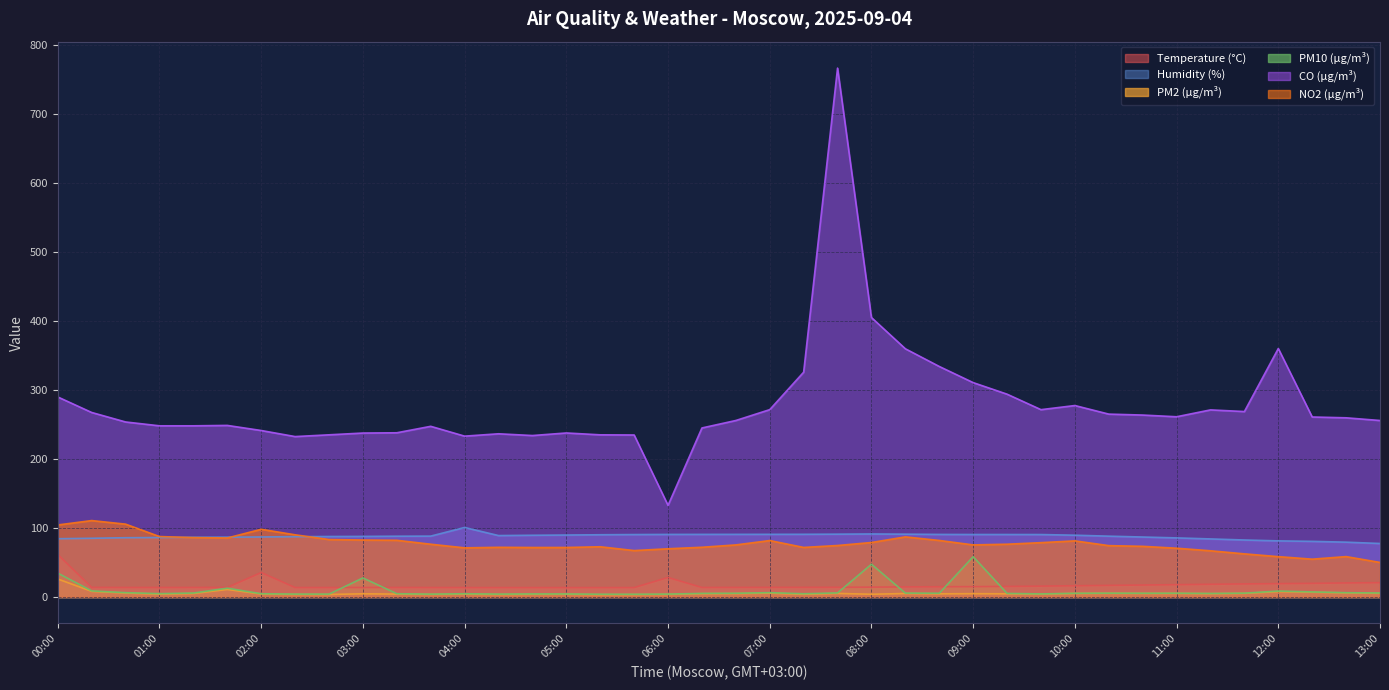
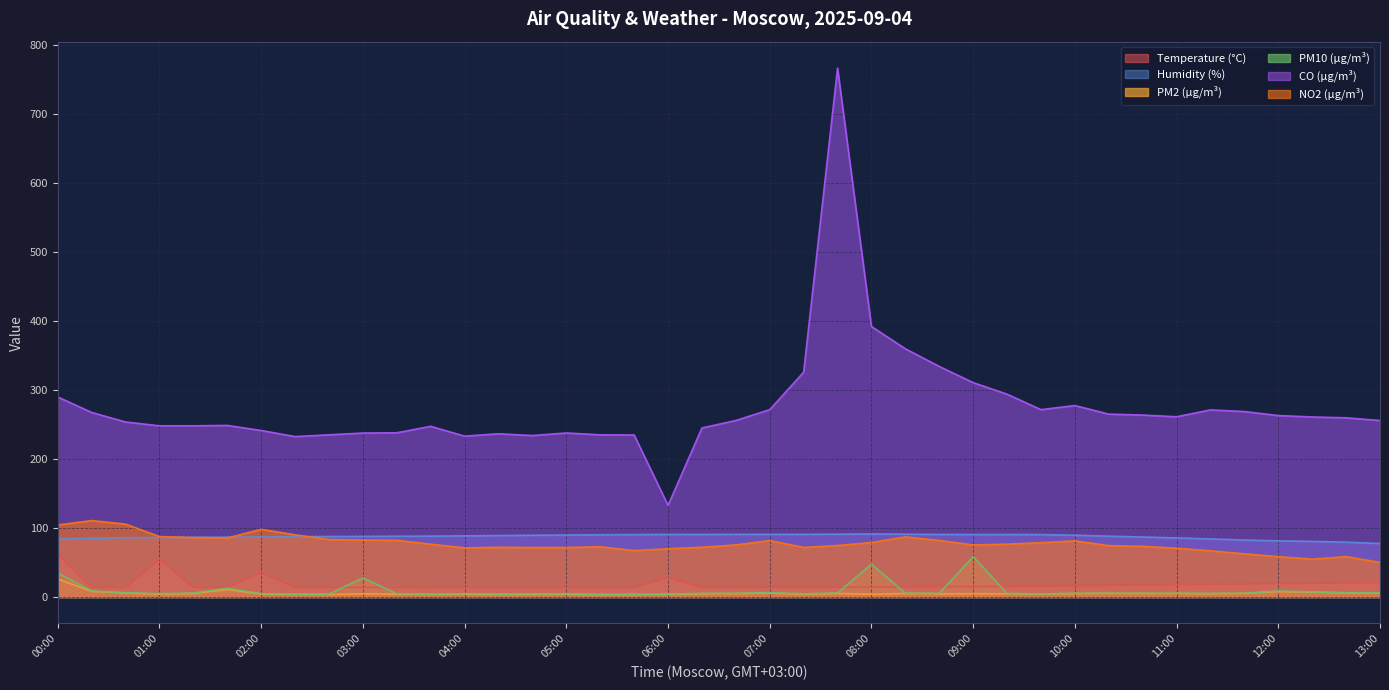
Temperature (°C), 01:00: 10 -> 60
Humidity (%), 04:00: 100 -> 90
CO (µg/m³), 08:00: 400 -> 390
CO (µg/m³), 12:00: 360 -> 260
